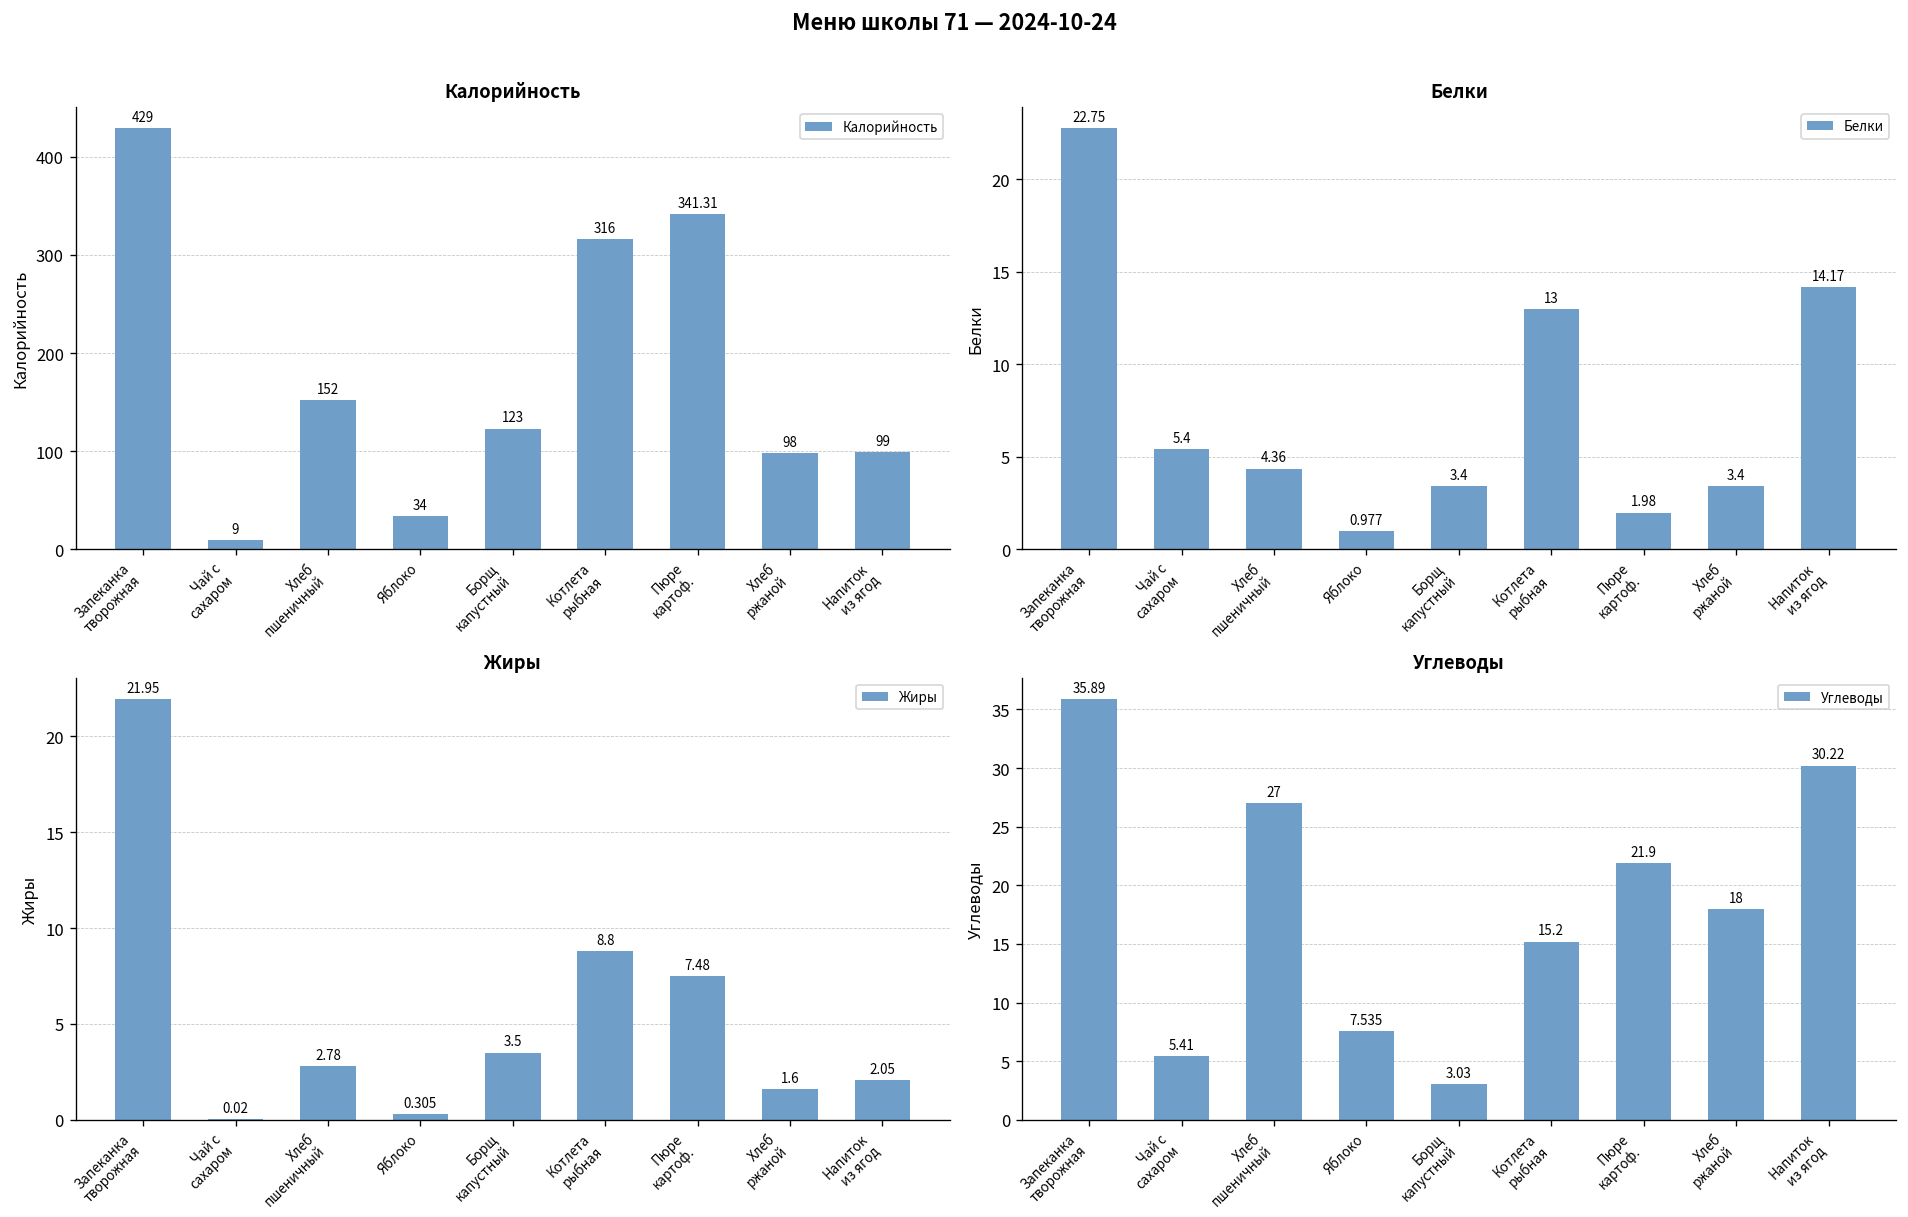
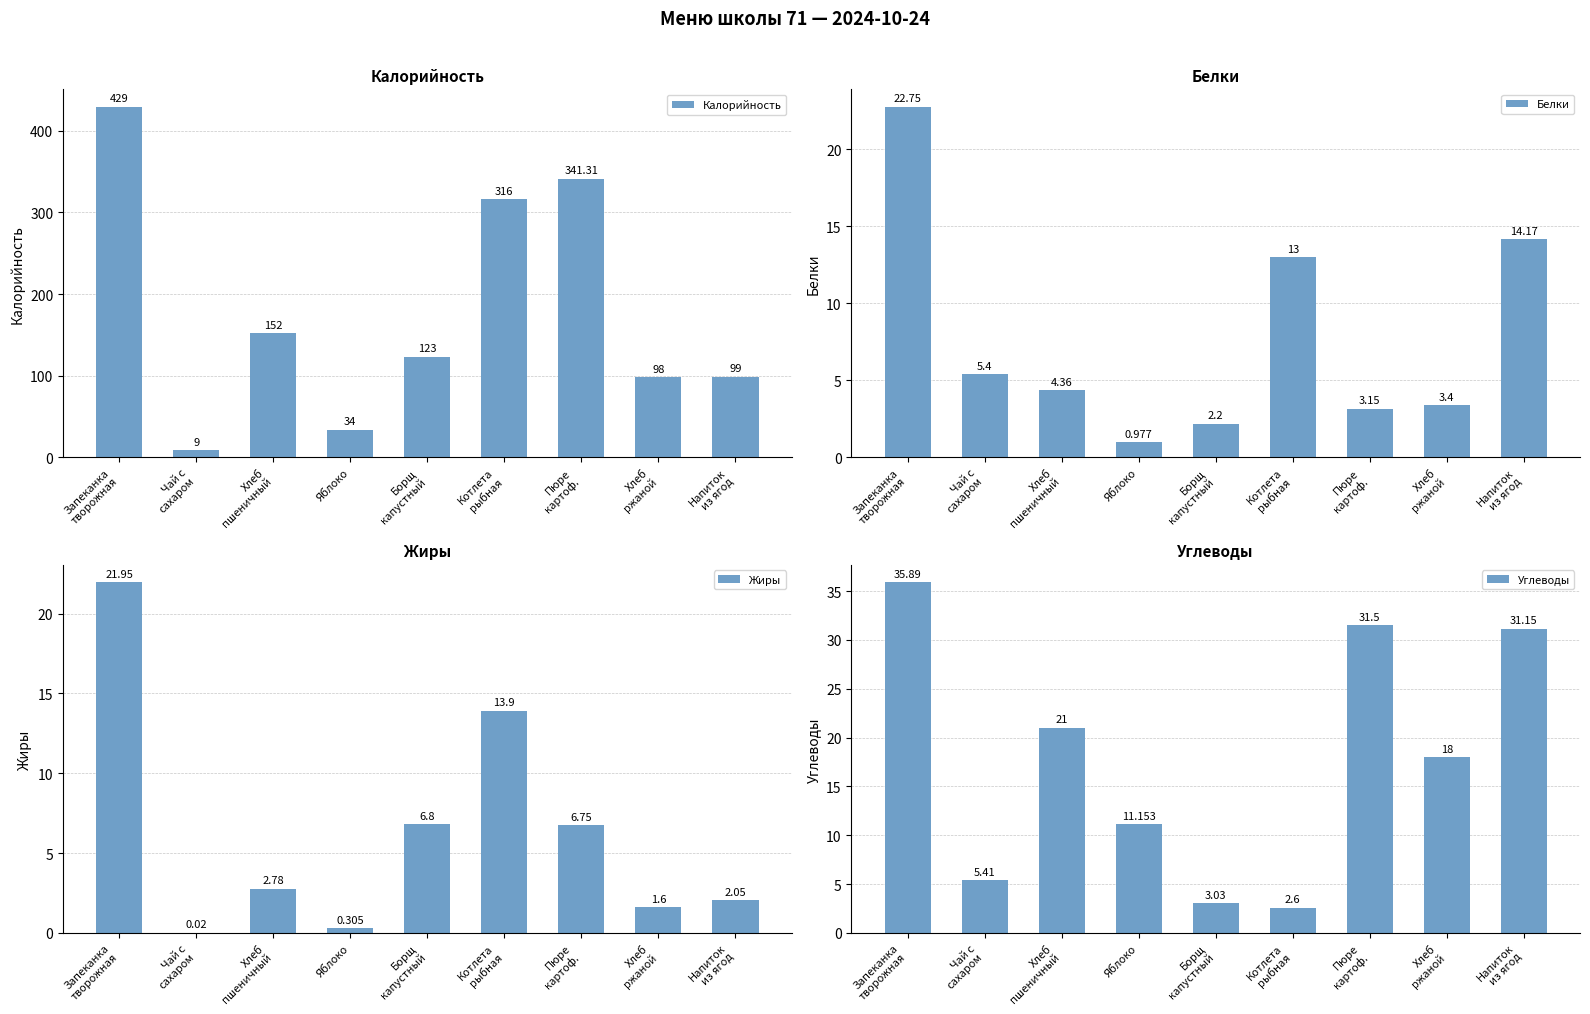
Белки, Борщ капустный: 3.4 -> 2.2
Белки, Пюре картоф.: 1.98 -> 3.15
Жиры, Борщ капустный: 3.5 -> 6.8
Жиры, Котлета рыбная: 8.8 -> 13.9
Жиры, Пюре картоф.: 7.48 -> 6.75
Углеводы, Хлеб пшеничный: 27 -> 21
Углеводы, Яблоко: 7.535 -> 11.153
Углеводы, Котлета рыбная: 15.2 -> 2.6
Углеводы, Пюре картоф.: 21.9 -> 31.5
Углеводы, Напиток из ягод: 30.22 -> 31.15
